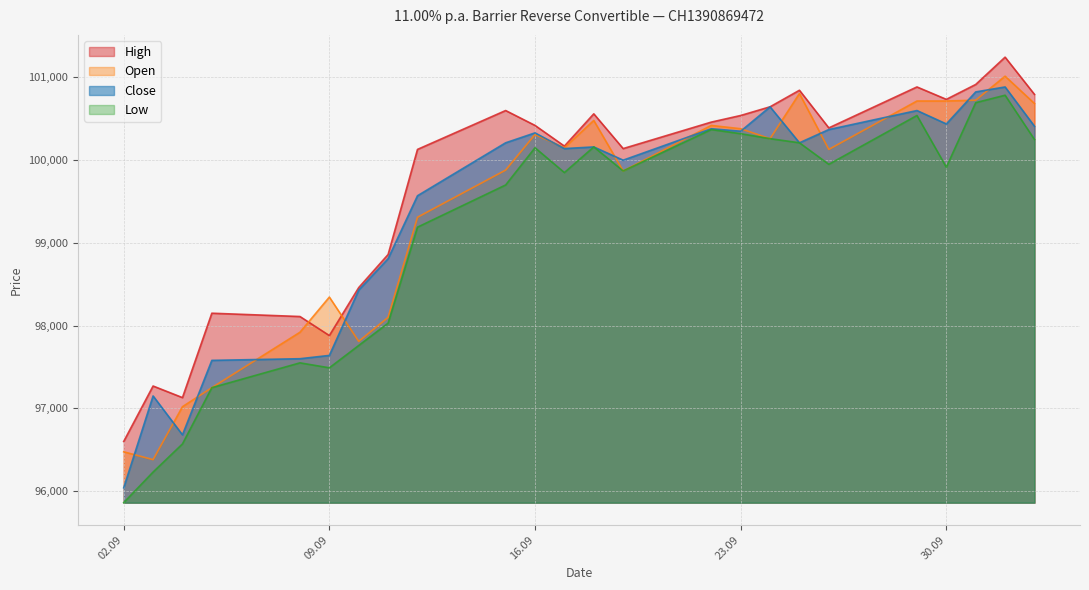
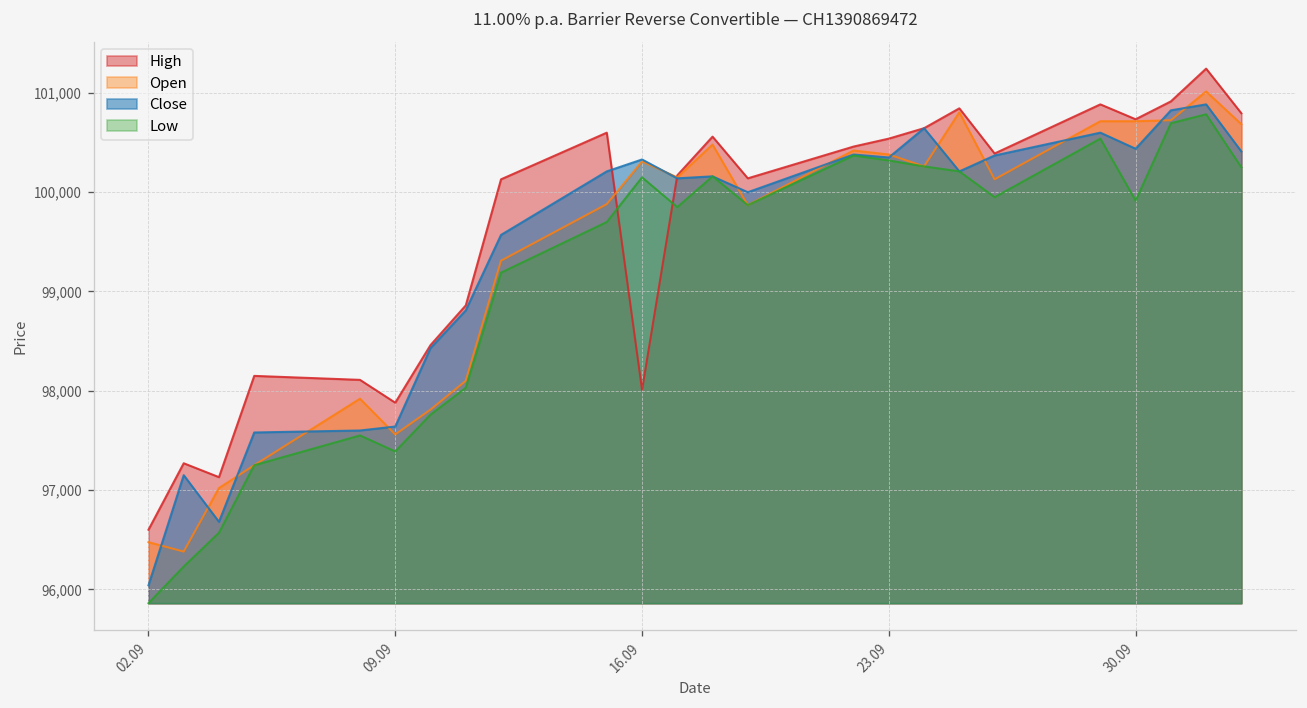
Open, 09.09: 98,300 -> 97,600
Low, 09.09: 97,500 -> 97,400
High, 16.09: 100,400 -> 98,000
